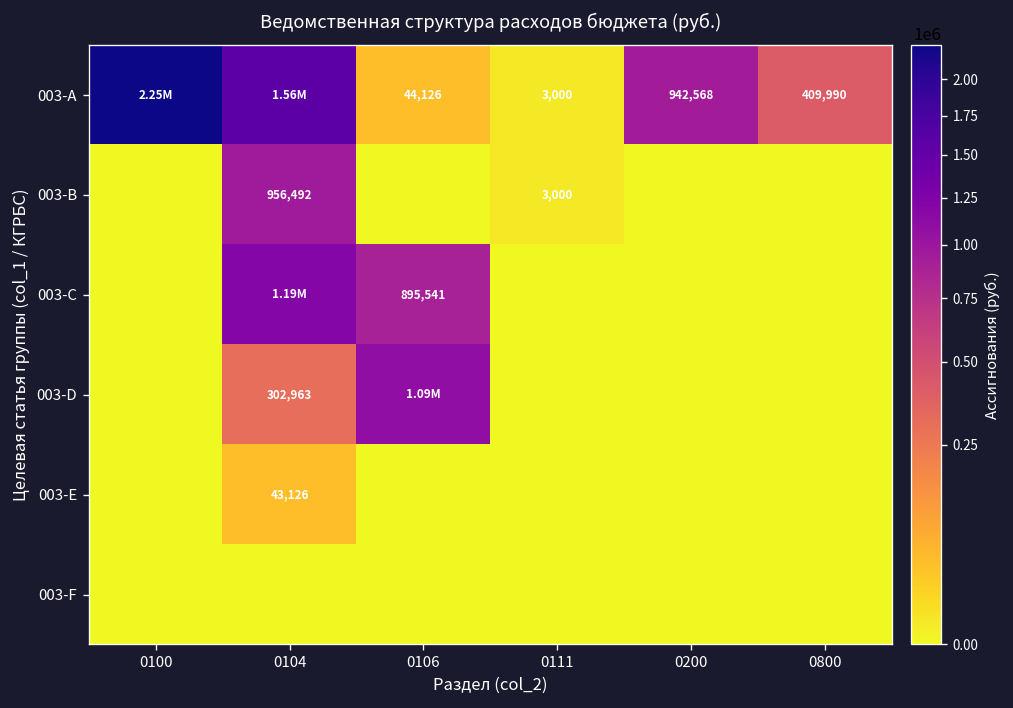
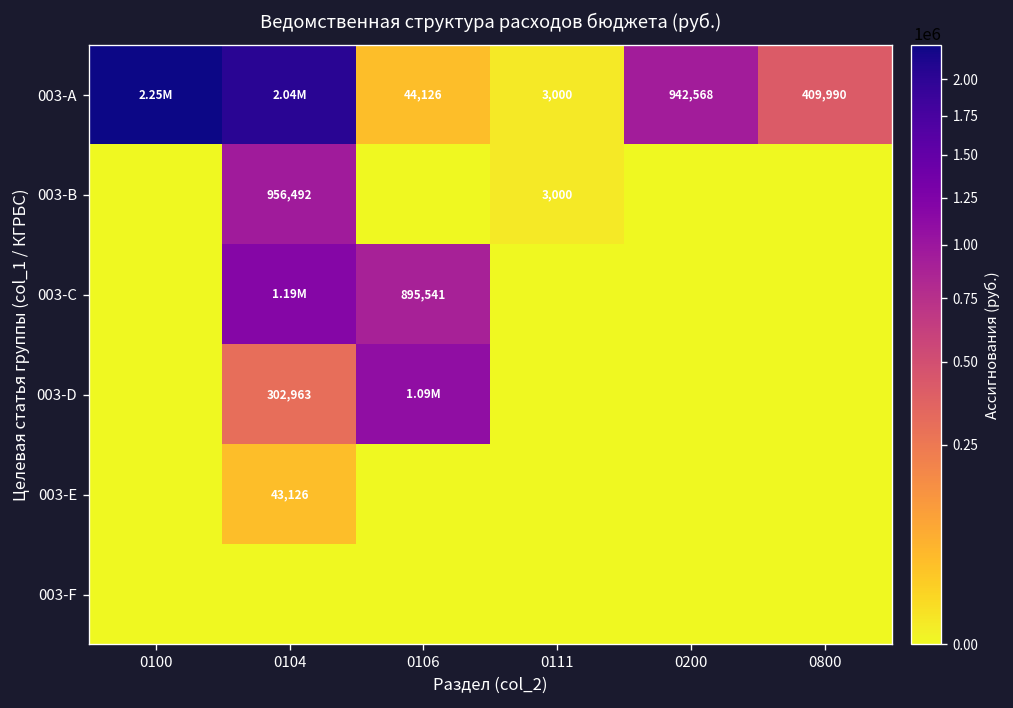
003-A, 0104: 1.56M -> 2.04M
